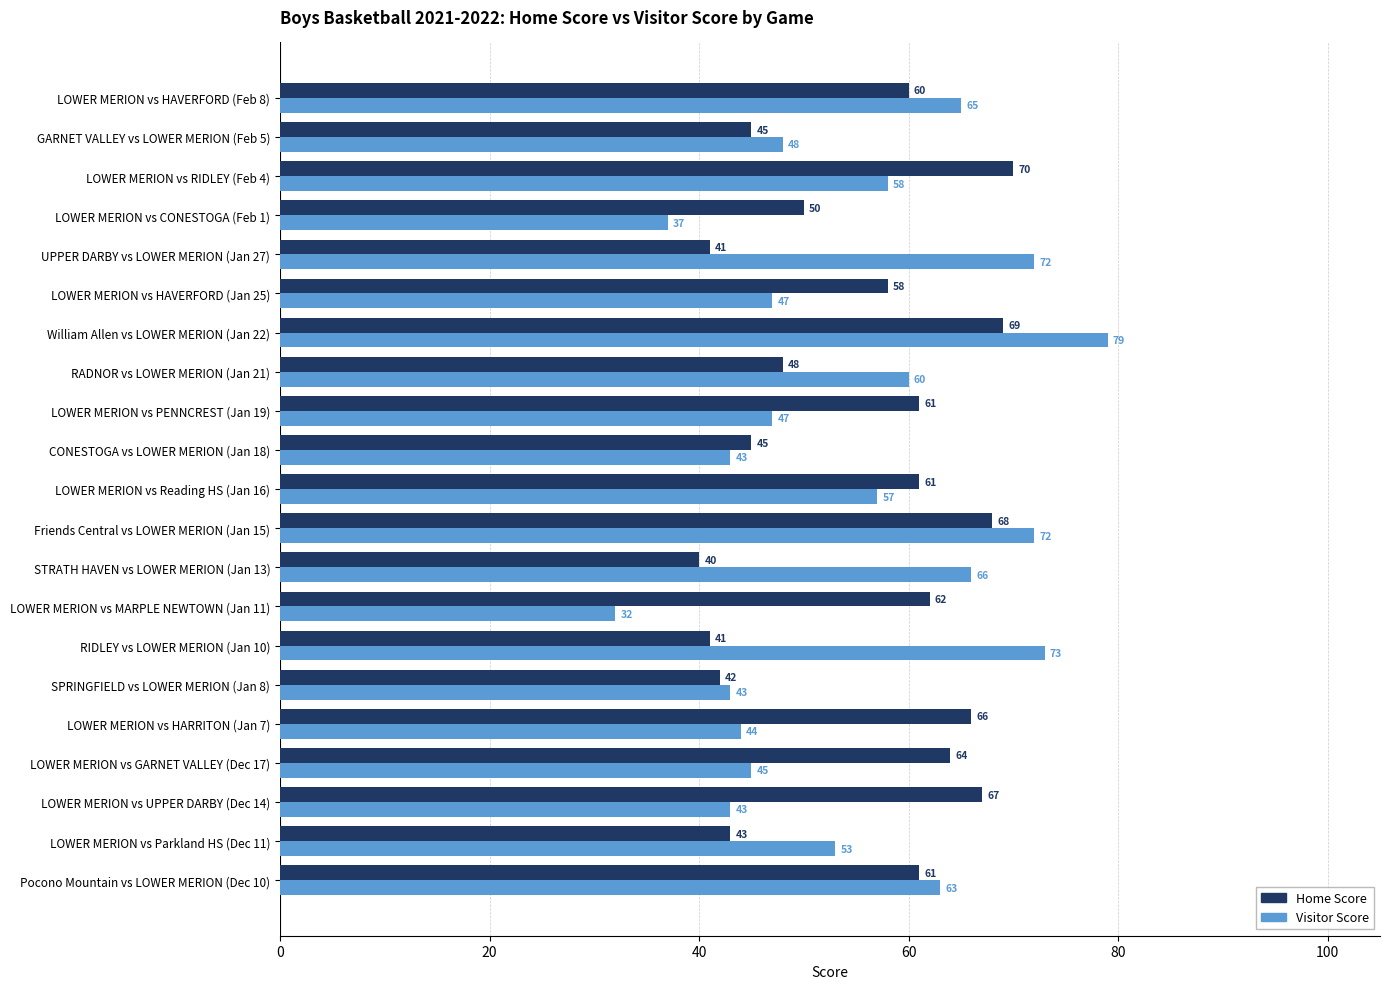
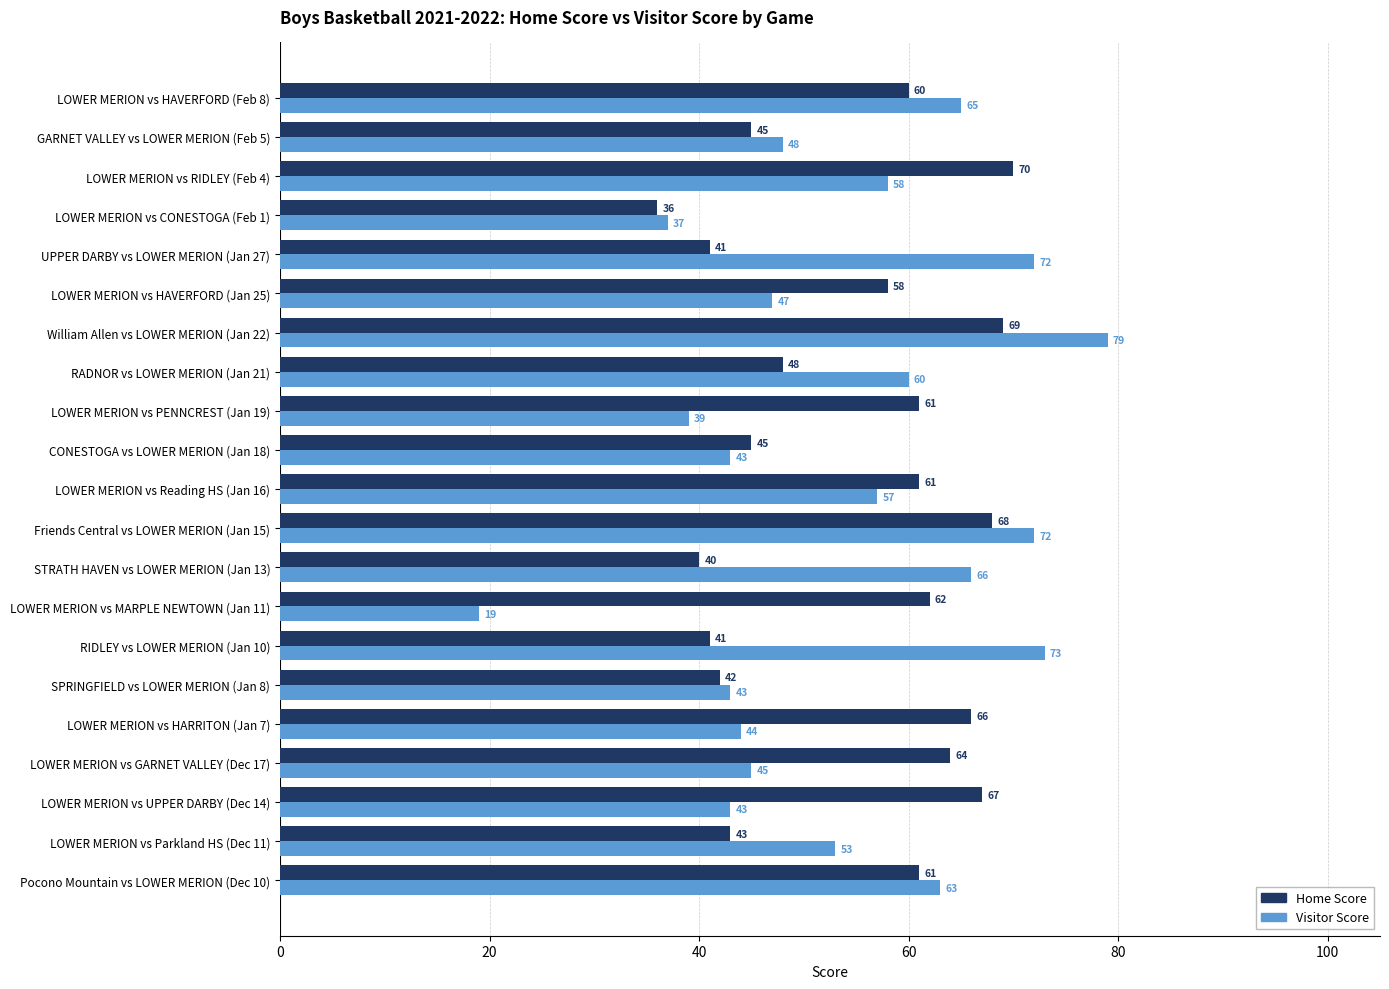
Home Score, LOWER MERION vs CONESTOGA (Feb 1): 50 -> 36
Visitor Score, LOWER MERION vs PENNCREST (Jan 19): 47 -> 39
Visitor Score, LOWER MERION vs MARPLE NEWTOWN (Jan 11): 32 -> 19
